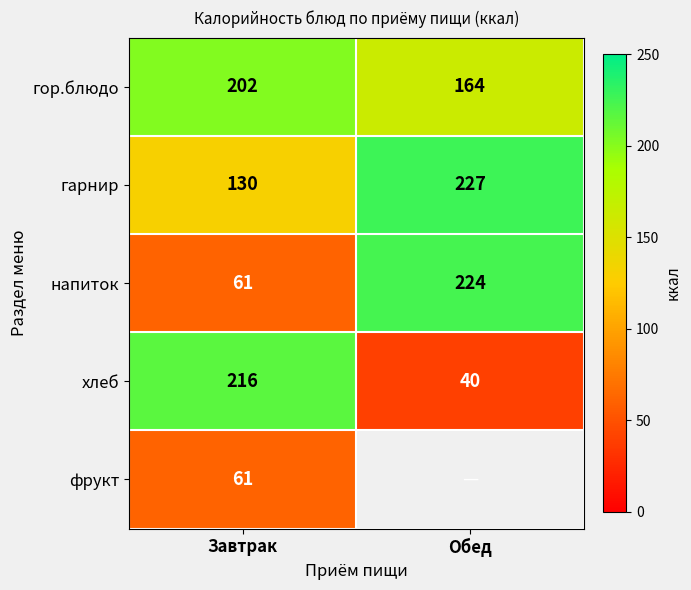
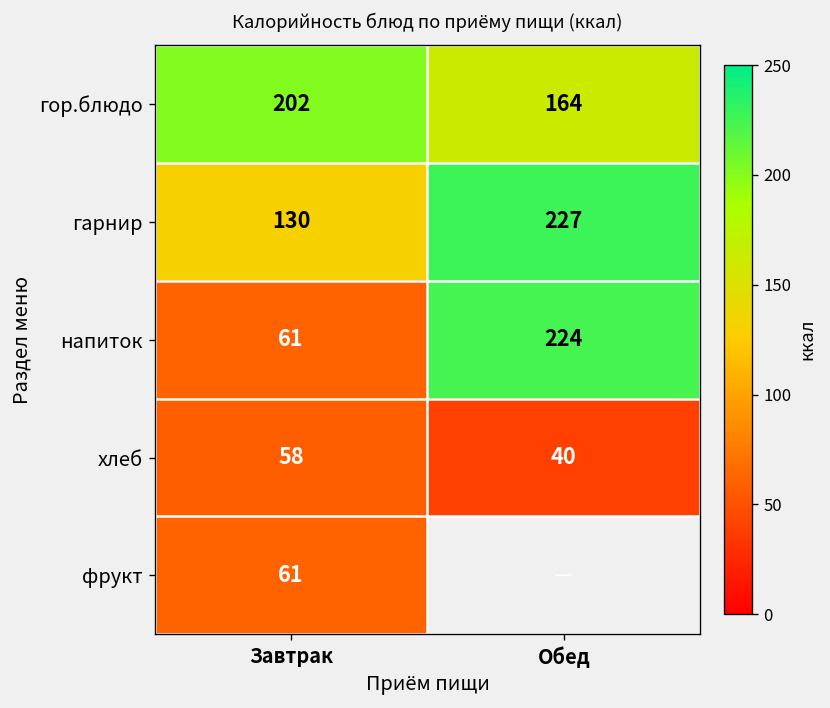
хлеб, Завтрак: 216 -> 58
